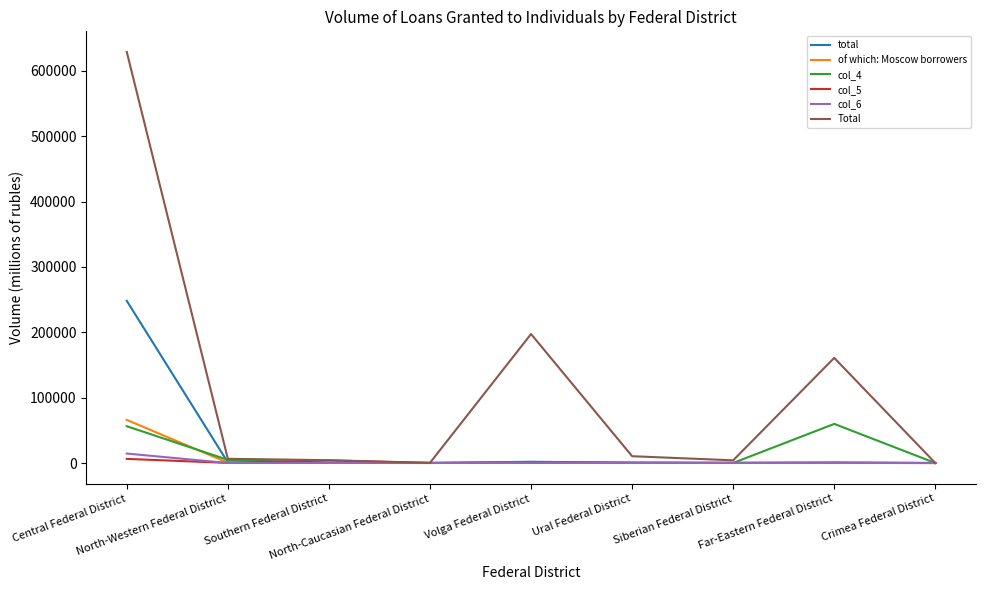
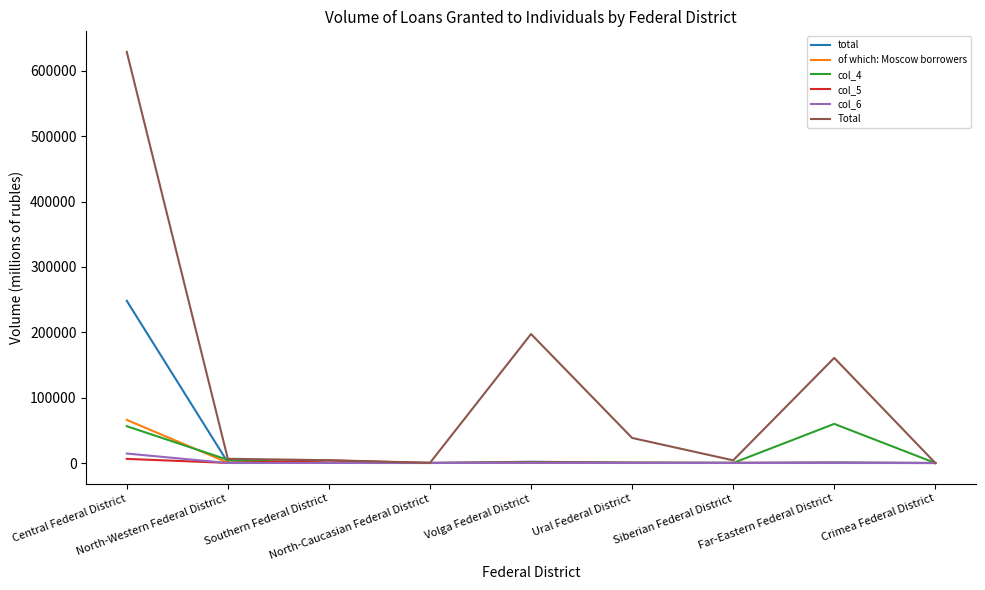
Total, Ural Federal District: 10000 -> 40000
